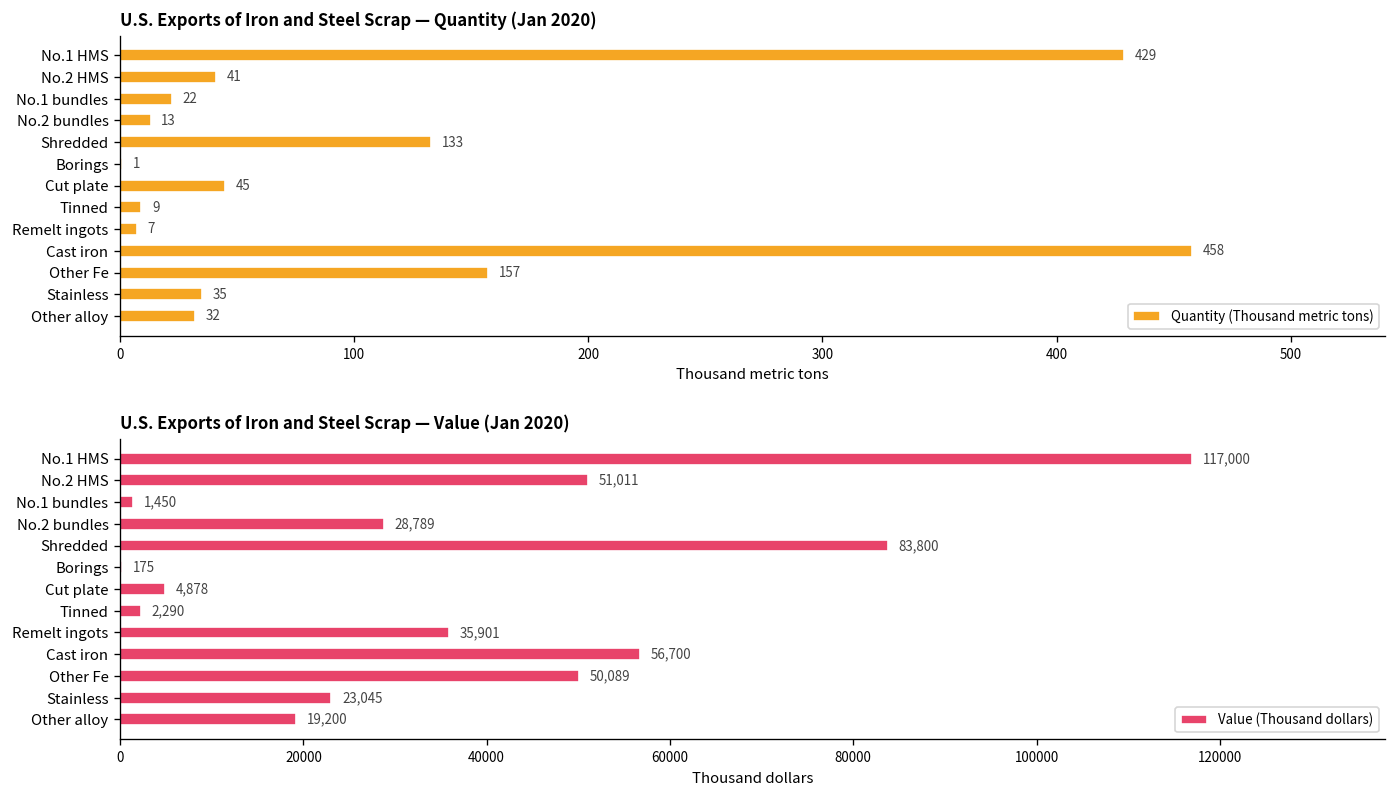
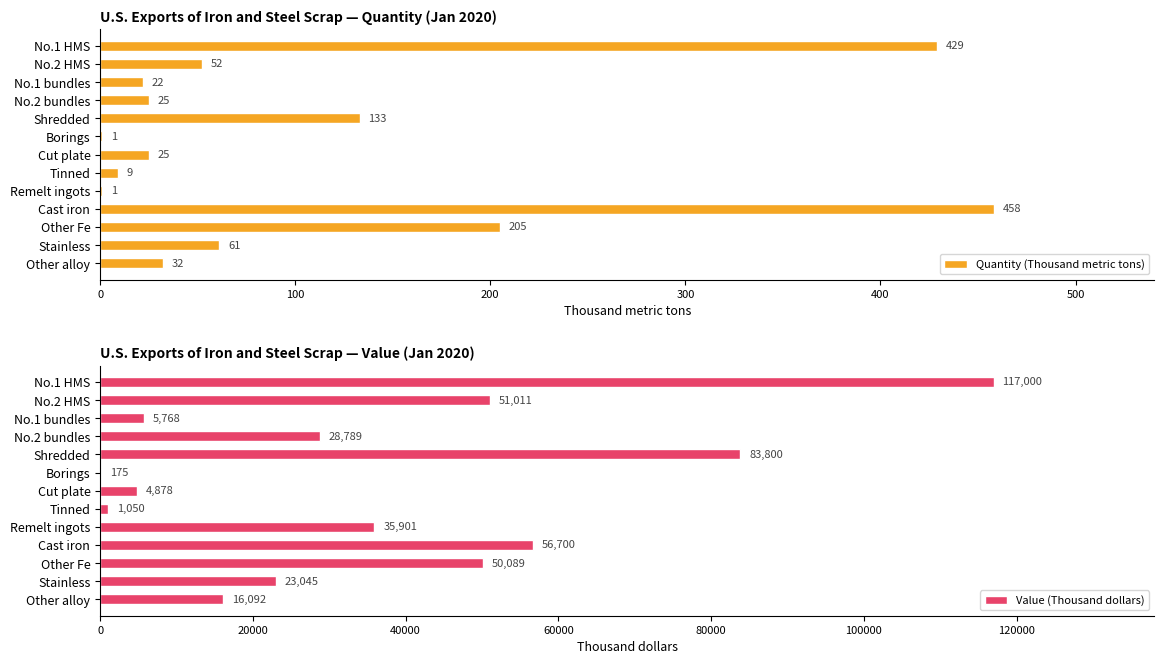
U.S. Exports of Iron and Steel Scrap — Quantity (Jan 2020), No.2 HMS: 41 -> 52
U.S. Exports of Iron and Steel Scrap — Quantity (Jan 2020), No.2 bundles: 13 -> 25
U.S. Exports of Iron and Steel Scrap — Quantity (Jan 2020), Cut plate: 45 -> 25
U.S. Exports of Iron and Steel Scrap — Quantity (Jan 2020), Remelt ingots: 7 -> 1
U.S. Exports of Iron and Steel Scrap — Quantity (Jan 2020), Other Fe: 157 -> 205
U.S. Exports of Iron and Steel Scrap — Quantity (Jan 2020), Stainless: 35 -> 61
U.S. Exports of Iron and Steel Scrap — Value (Jan 2020), No.1 bundles: 1,450 -> 5,768
U.S. Exports of Iron and Steel Scrap — Value (Jan 2020), Tinned: 2,290 -> 1,050
U.S. Exports of Iron and Steel Scrap — Value (Jan 2020), Other alloy: 19,200 -> 16,092
